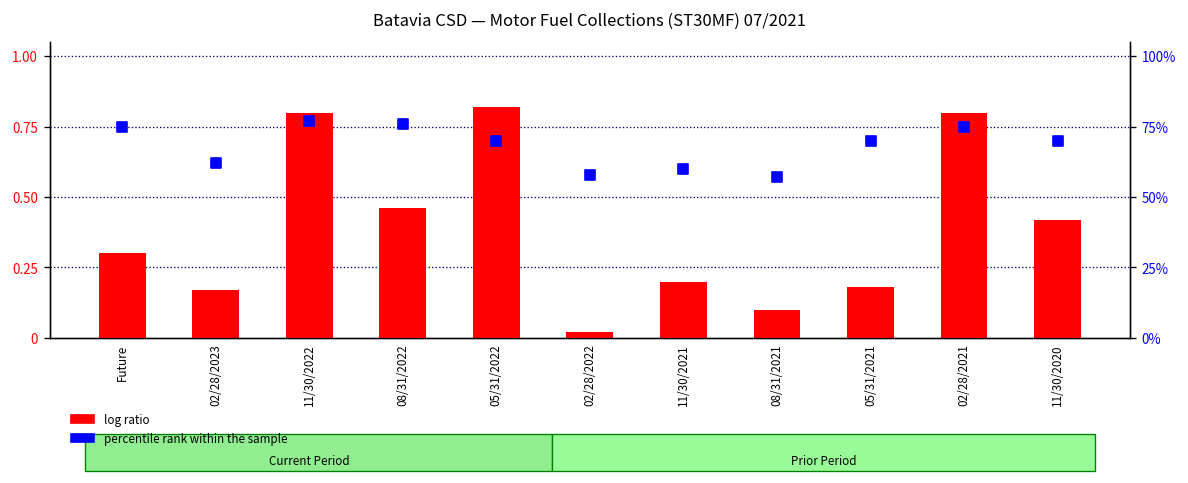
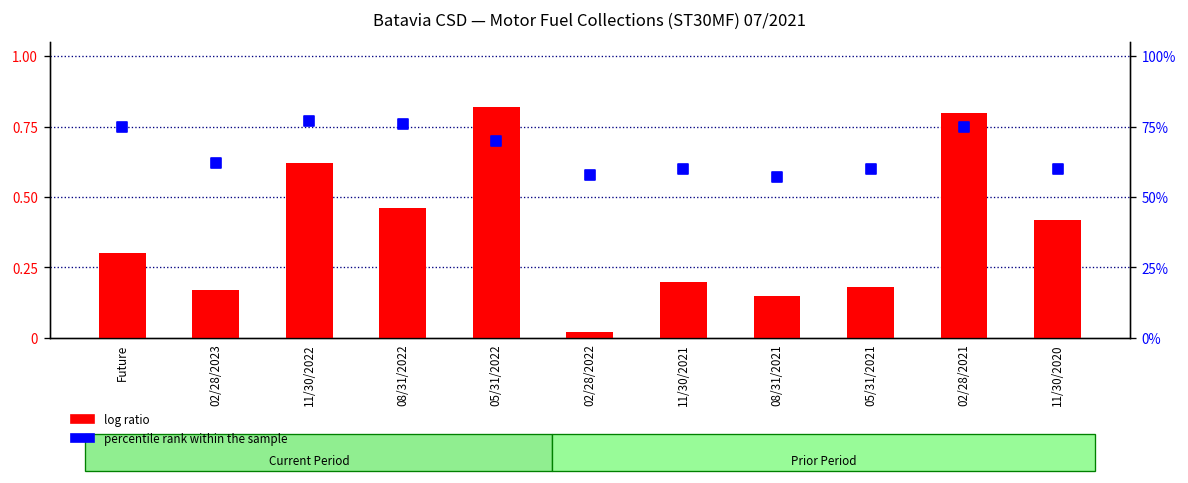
log ratio, 11/30/2022: 0.80 -> 0.62
log ratio, 08/31/2021: 0.10 -> 0.15
percentile rank within the sample, 05/31/2021: 70% -> 60%
percentile rank within the sample, 11/30/2020: 70% -> 60%
